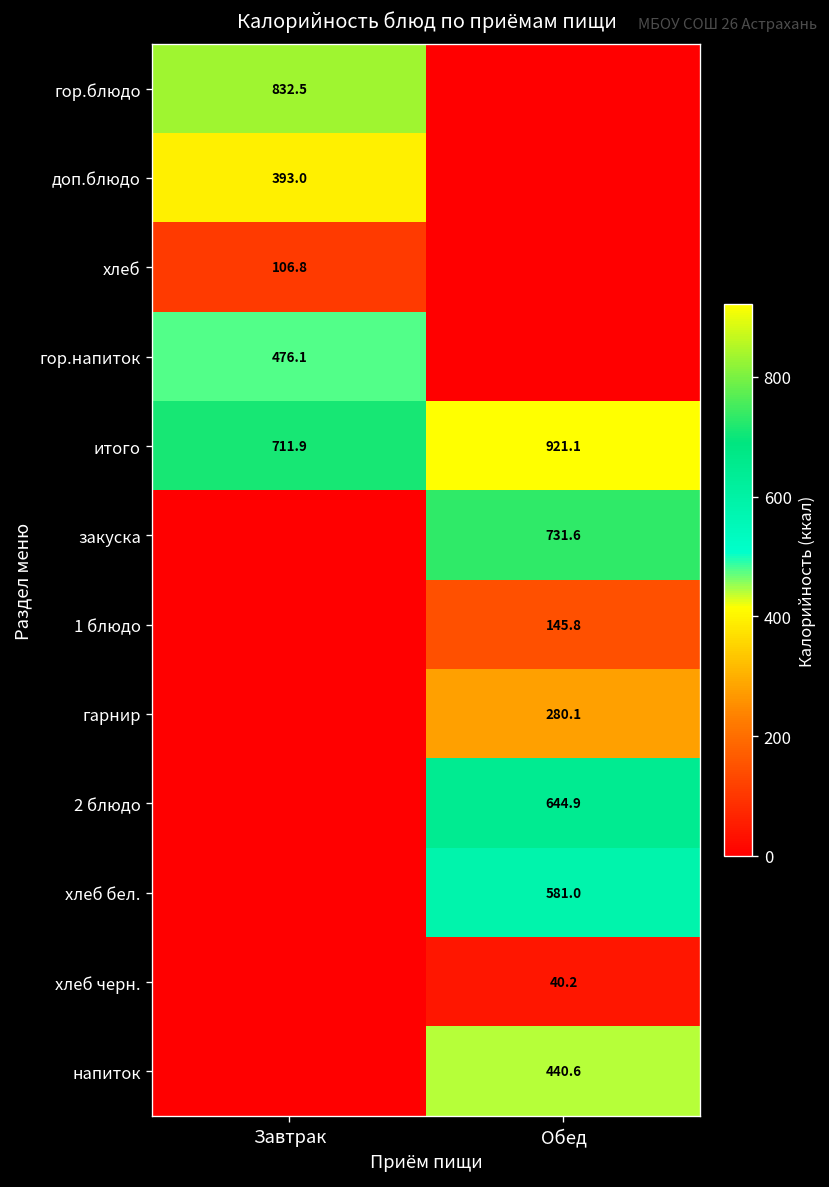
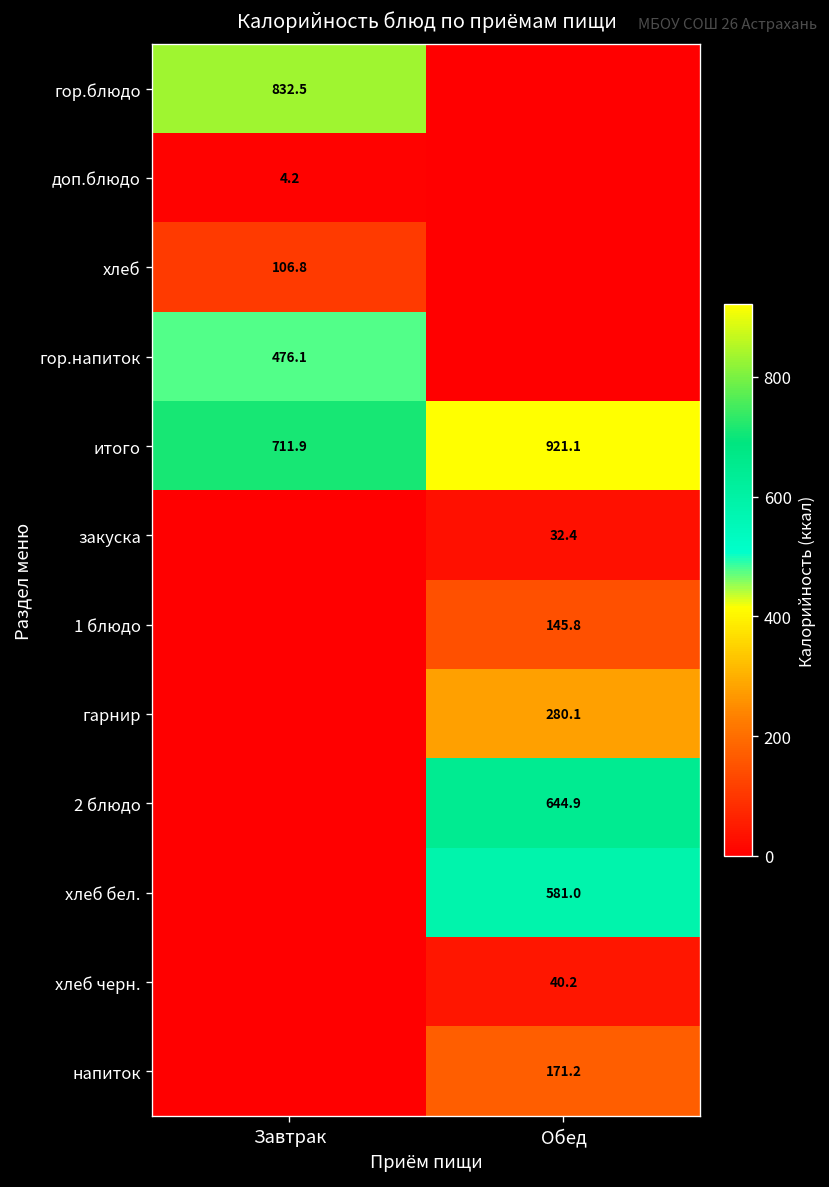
доп.блюдо, Завтрак: 393.0 -> 4.2
закуска, Обед: 731.6 -> 32.4
напиток, Обед: 440.6 -> 171.2
